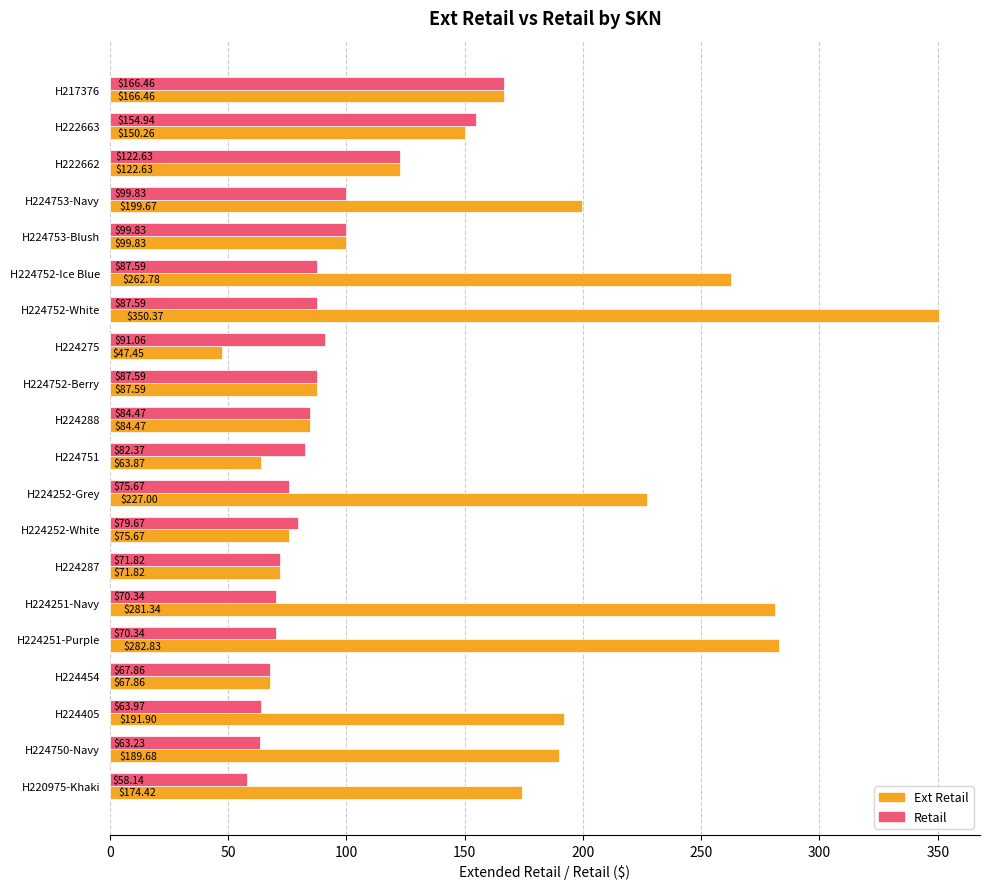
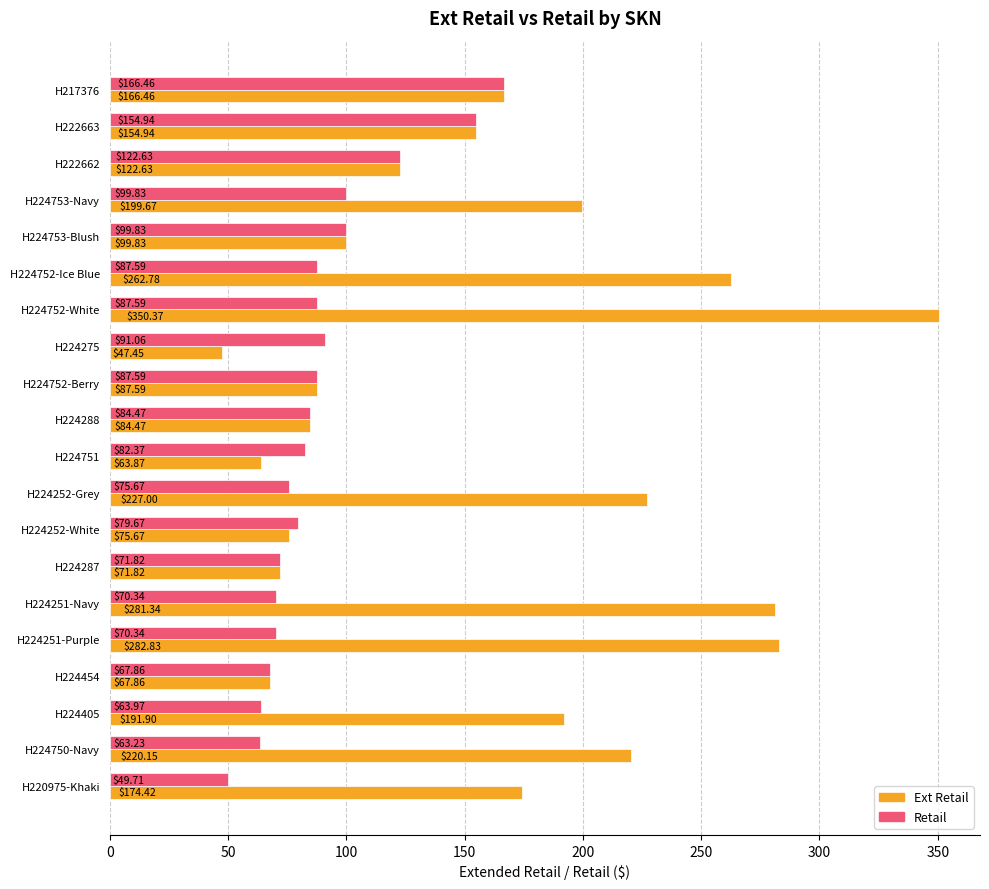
Ext Retail, H222663: $150.26 -> $154.94
Ext Retail, H224750-Navy: $189.68 -> $220.15
Retail, H220975-Khaki: $58.14 -> $49.71
